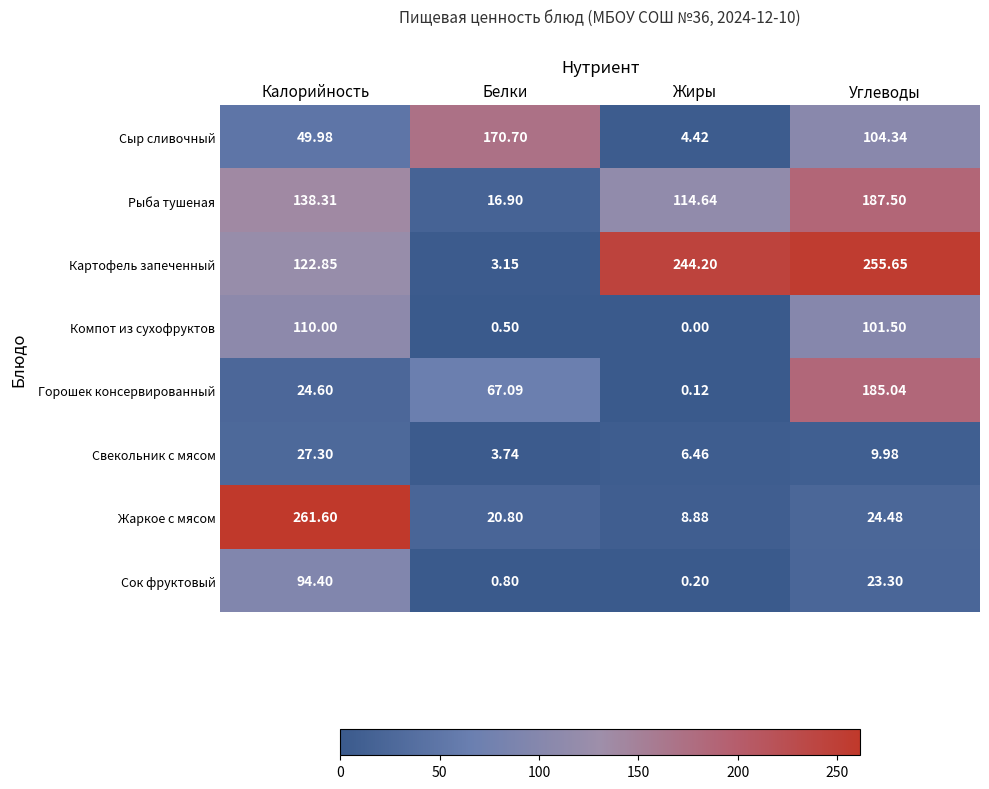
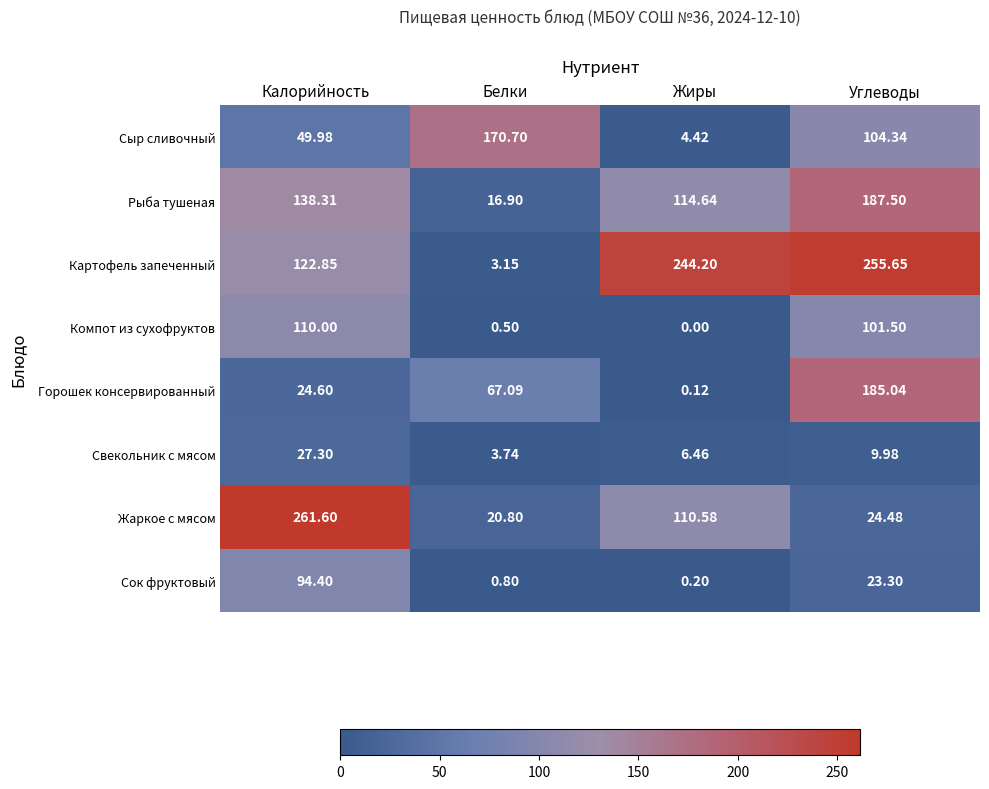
Жаркое с мясом, Жиры: 8.88 -> 110.58
